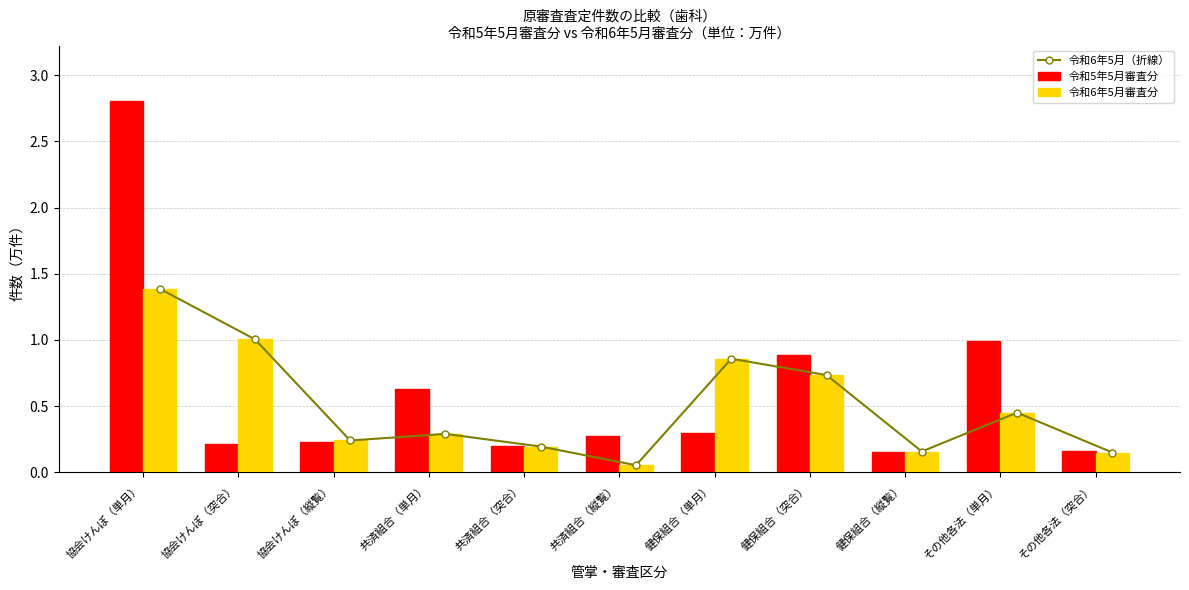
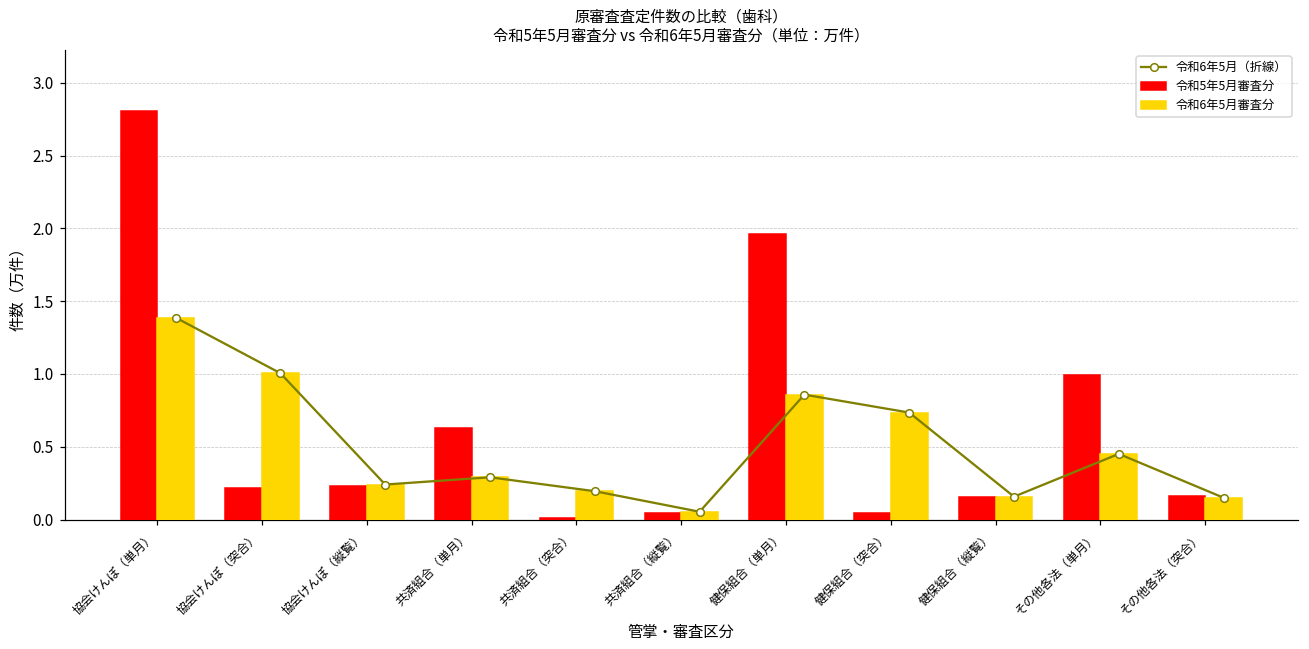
令和5年5月審査分, 共済組合（突合）: 0.20 -> 0.01
令和5年5月審査分, 共済組合（縦覧）: 0.28 -> 0.05
令和5年5月審査分, 健保組合（単月）: 0.30 -> 1.96
令和5年5月審査分, 健保組合（突合）: 0.88 -> 0.04
